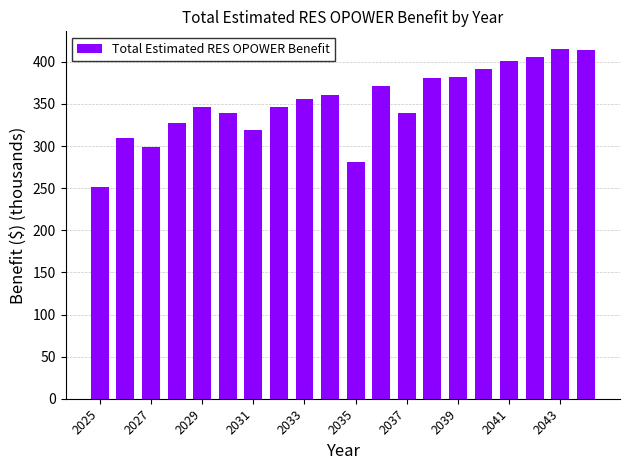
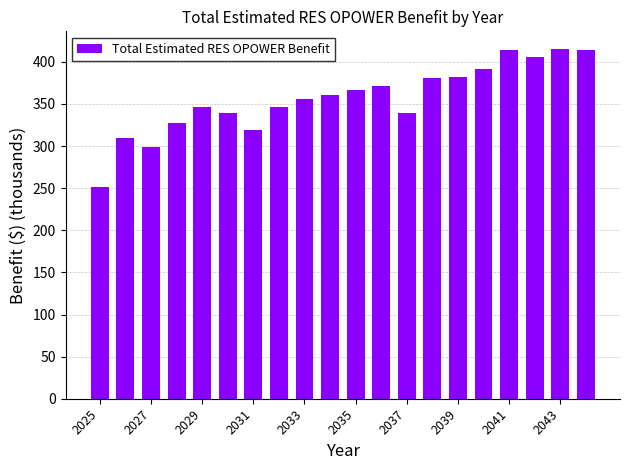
2035: 280 -> 370
2041: 400 -> 410
